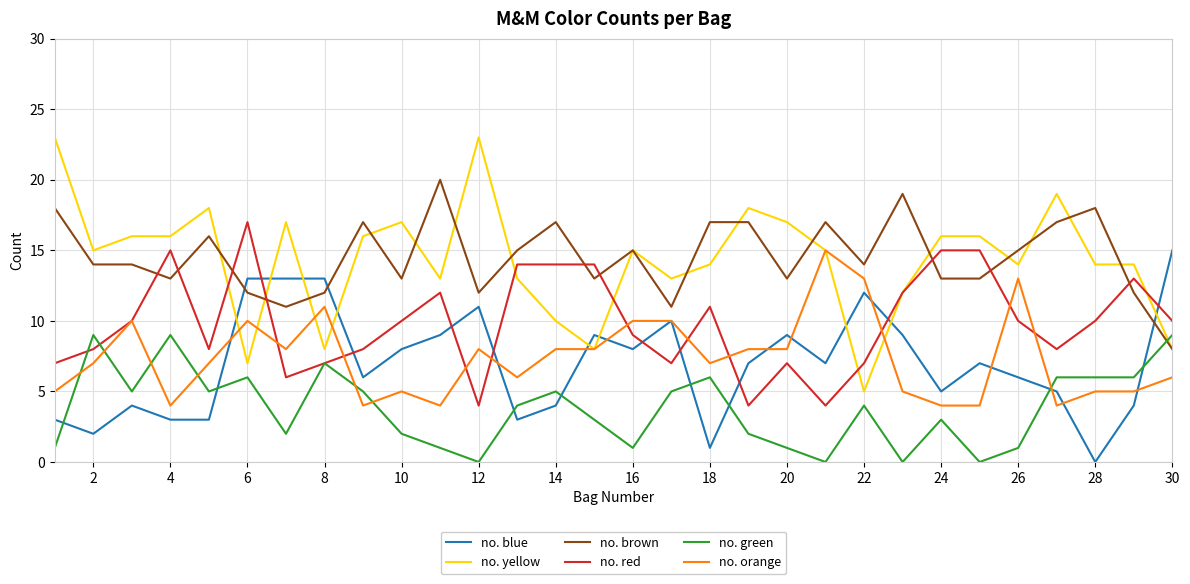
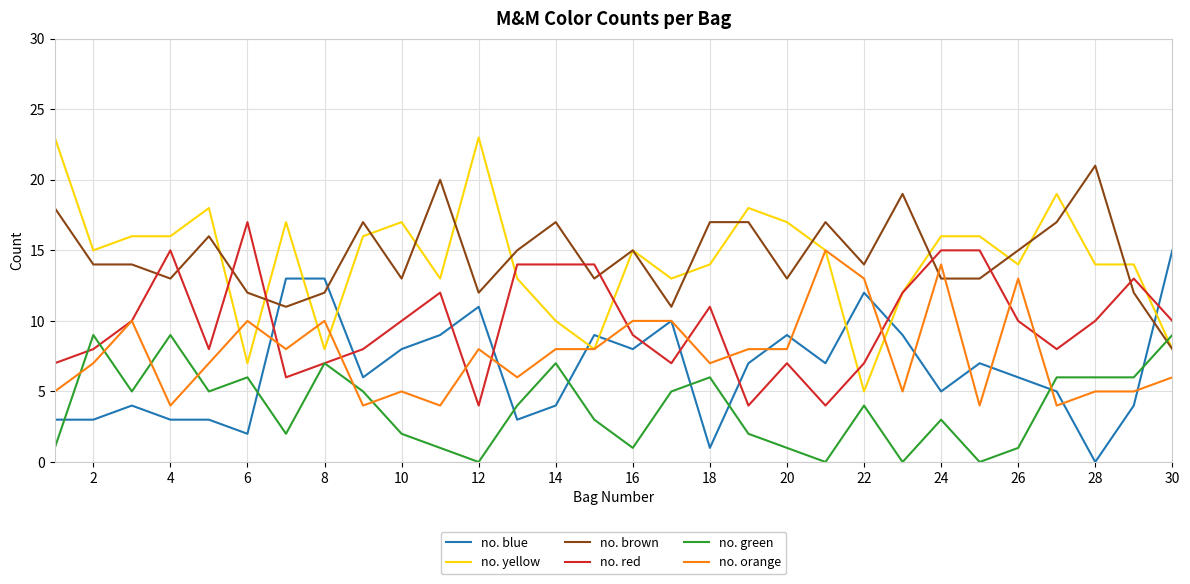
no. blue, 2: 2 -> 3
no. blue, 6: 13 -> 2
no. orange, 8: 11 -> 10
no. green, 14: 5 -> 7
no. orange, 24: 4 -> 14
no. brown, 28: 18 -> 21
